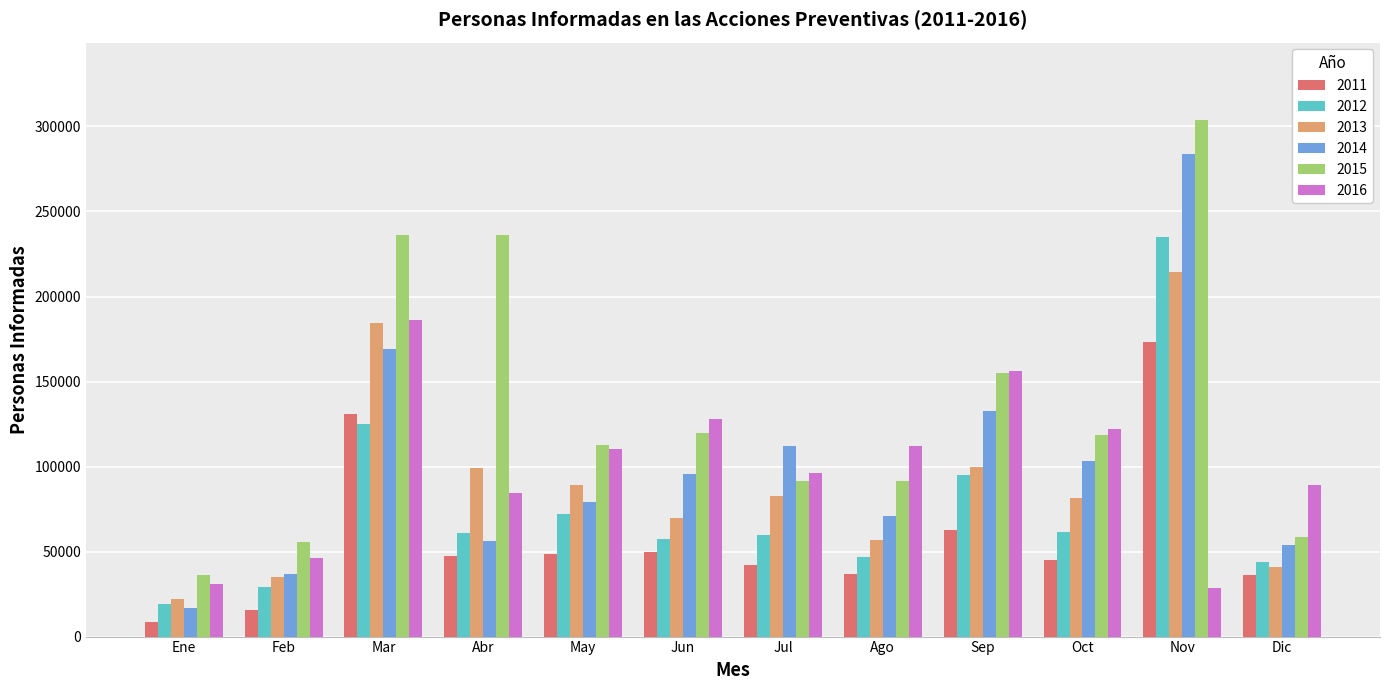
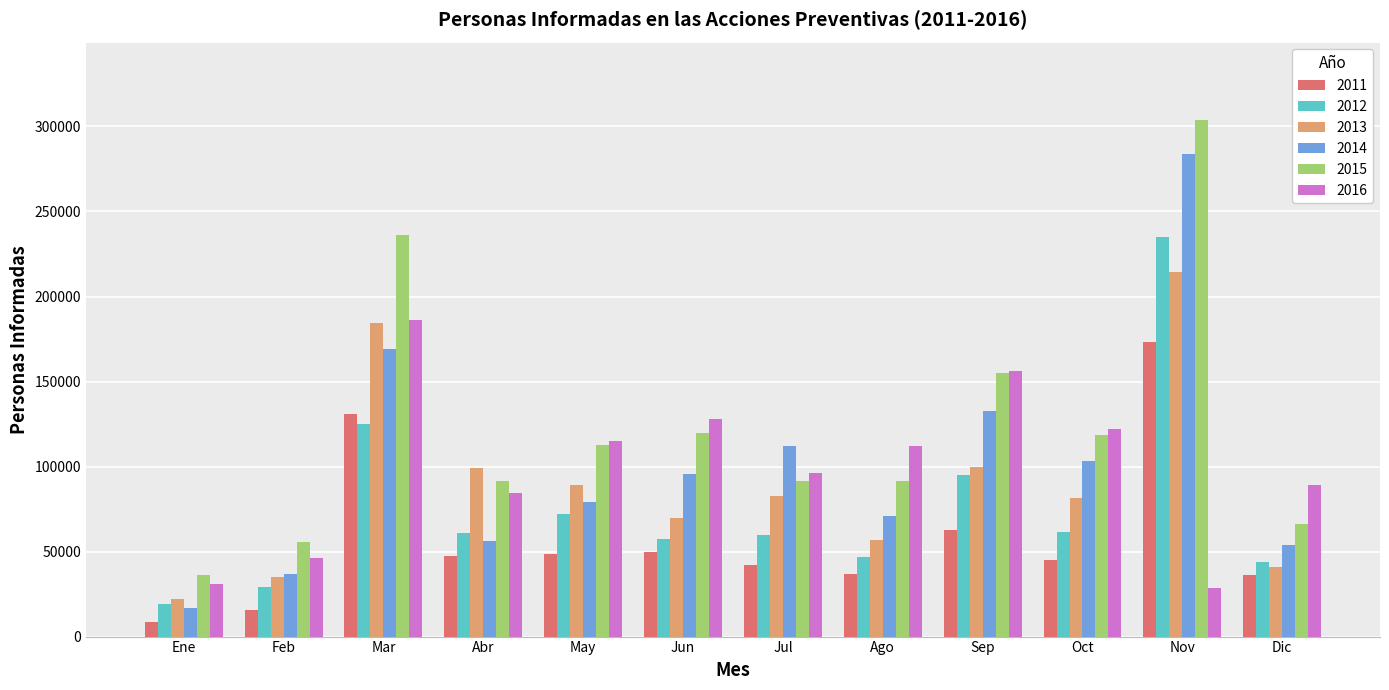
2015, Abr: 236000 -> 91000
2016, May: 110000 -> 115000
2015, Dic: 59000 -> 66000
